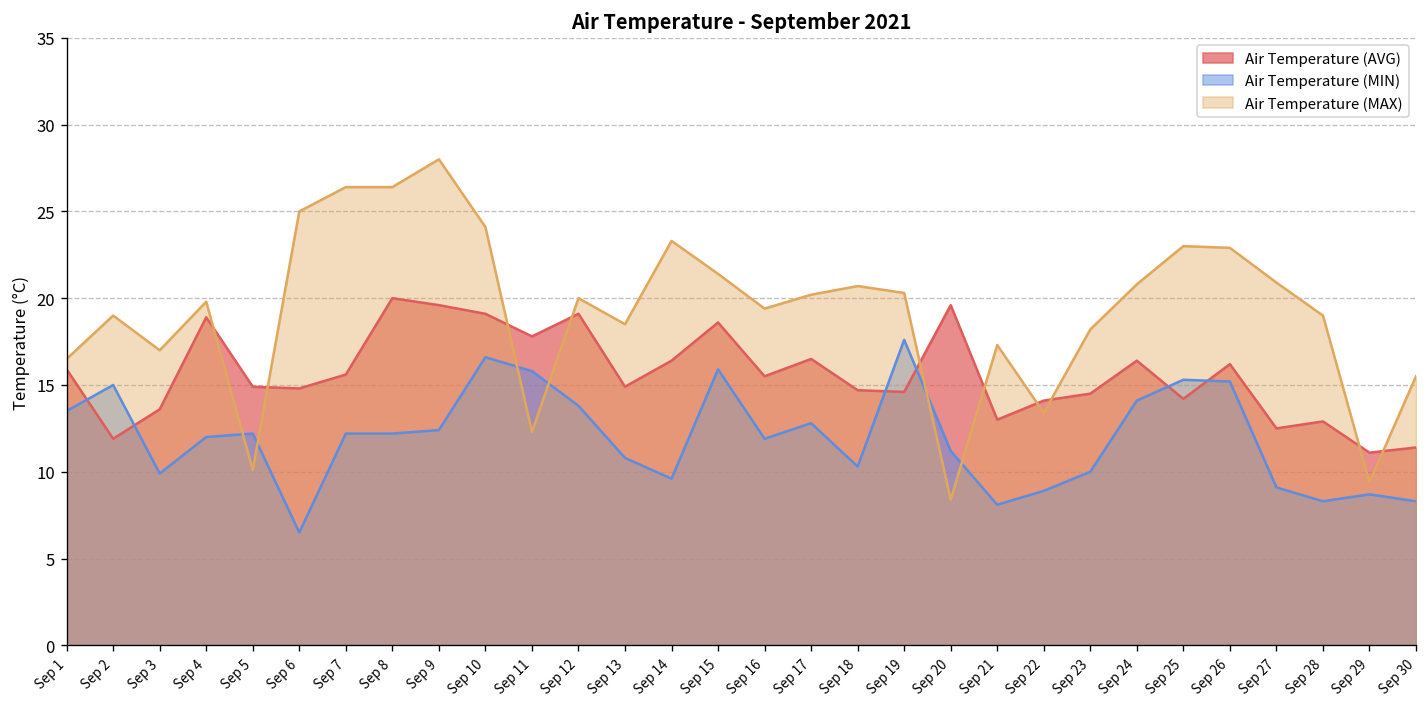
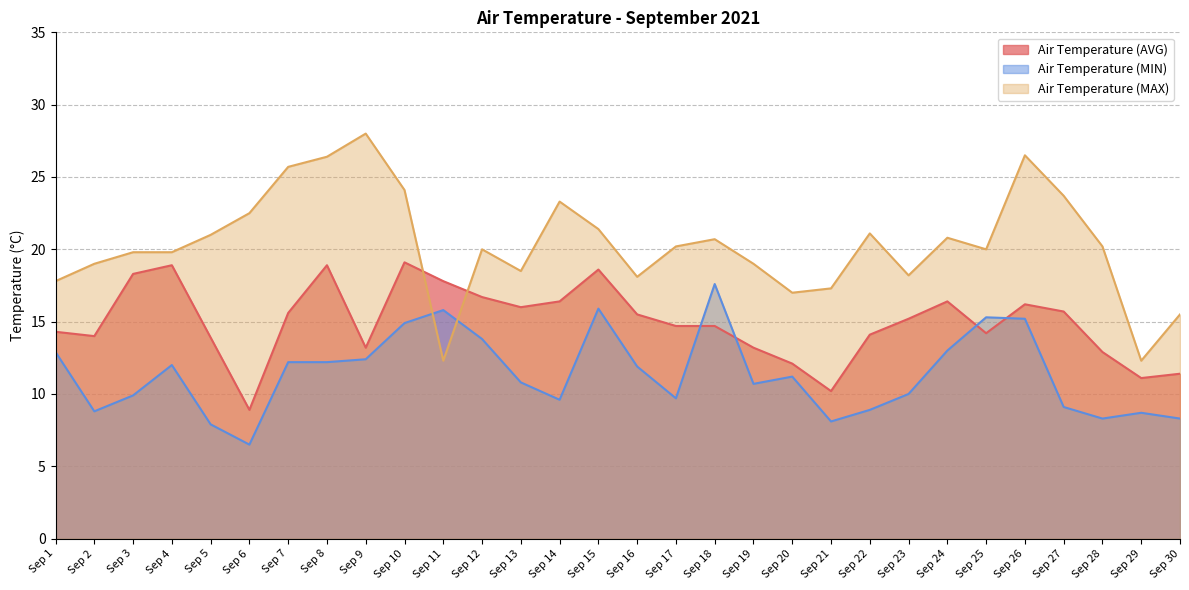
Air Temperature (AVG), Sep 1: 15.9 -> 14.3
Air Temperature (MIN), Sep 1: 13.5 -> 12.9
Air Temperature (MAX), Sep 1: 16.5 -> 17.8
Air Temperature (AVG), Sep 2: 11.9 -> 14.0
Air Temperature (MIN), Sep 2: 15.0 -> 8.8
Air Temperature (AVG), Sep 3: 13.6 -> 18.3
Air Temperature (MAX), Sep 3: 17.0 -> 19.8
Air Temperature (AVG), Sep 5: 14.9 -> 13.9
Air Temperature (MIN), Sep 5: 12.2 -> 7.9
Air Temperature (MAX), Sep 5: 10.1 -> 21.0
Air Temperature (AVG), Sep 6: 14.8 -> 8.9
Air Temperature (MAX), Sep 6: 25.0 -> 22.5
Air Temperature (MAX), Sep 7: 26.4 -> 25.7
Air Temperature (AVG), Sep 8: 20.0 -> 18.9
Air Temperature (AVG), Sep 9: 19.6 -> 13.2
Air Temperature (MIN), Sep 10: 16.6 -> 14.9
Air Temperature (AVG), Sep 12: 19.1 -> 16.7
Air Temperature (AVG), Sep 13: 14.9 -> 16.0
Air Temperature (MAX), Sep 16: 19.4 -> 18.1
Air Temperature (AVG), Sep 17: 16.5 -> 14.7
Air Temperature (MIN), Sep 17: 12.8 -> 9.7
Air Temperature (MIN), Sep 18: 10.3 -> 17.6
Air Temperature (AVG), Sep 19: 14.6 -> 13.2
Air Temperature (MIN), Sep 19: 17.6 -> 10.7
Air Temperature (MAX), Sep 19: 20.3 -> 19.0
Air Temperature (AVG), Sep 20: 19.6 -> 12.1
Air Temperature (MAX), Sep 20: 8.4 -> 17.0
Air Temperature (AVG), Sep 21: 13.0 -> 10.2
Air Temperature (MAX), Sep 22: 13.4 -> 21.1
Air Temperature (AVG), Sep 23: 14.5 -> 15.2
Air Temperature (MIN), Sep 24: 14.1 -> 13.0
Air Temperature (MAX), Sep 25: 23 -> 20
Air Temperature (MAX), Sep 26: 22.9 -> 26.5
Air Temperature (AVG), Sep 27: 12.5 -> 15.7
Air Temperature (MAX), Sep 27: 20.9 -> 23.7
Air Temperature (MAX), Sep 28: 19.0 -> 20.2
Air Temperature (MAX), Sep 29: 9.4 -> 12.3
